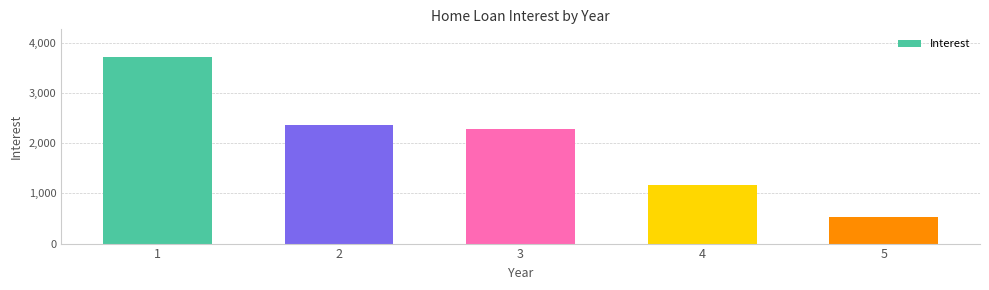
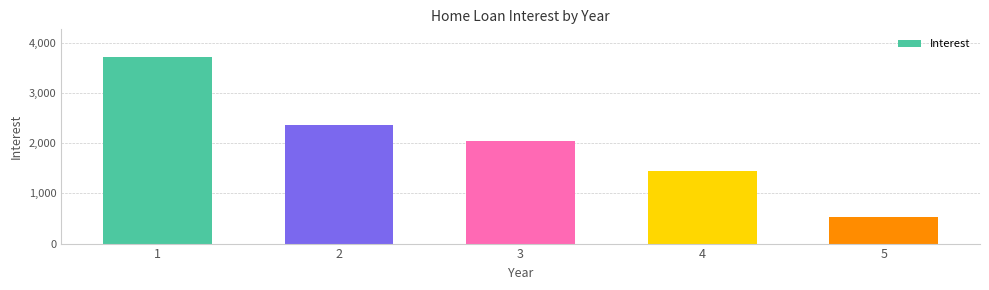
3: 2,300 -> 2,000
4: 1,200 -> 1,400
